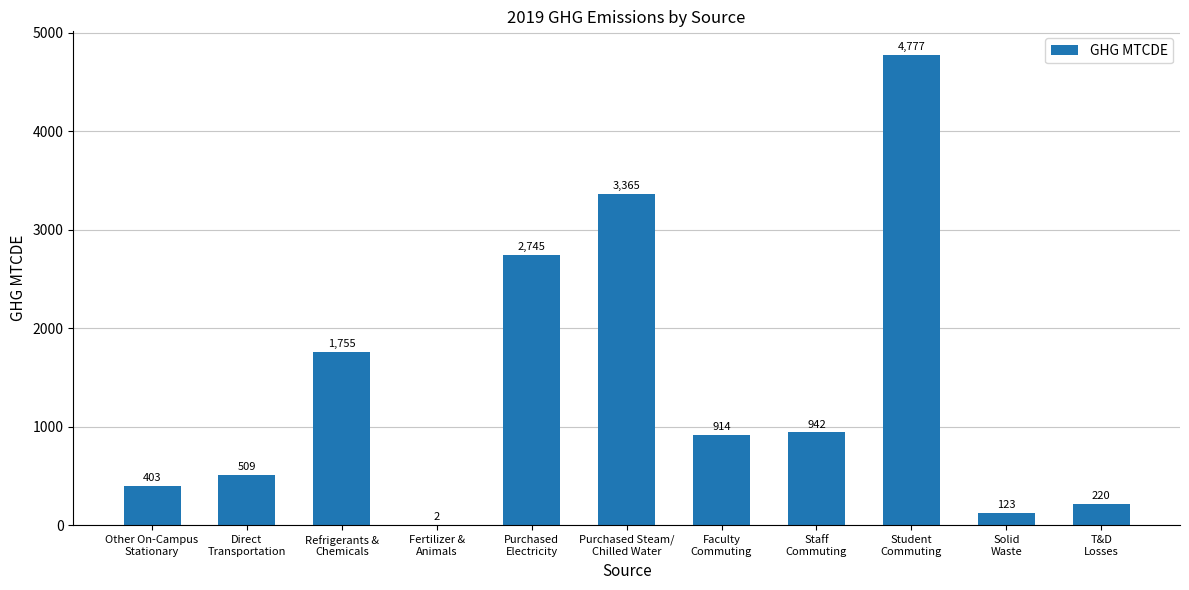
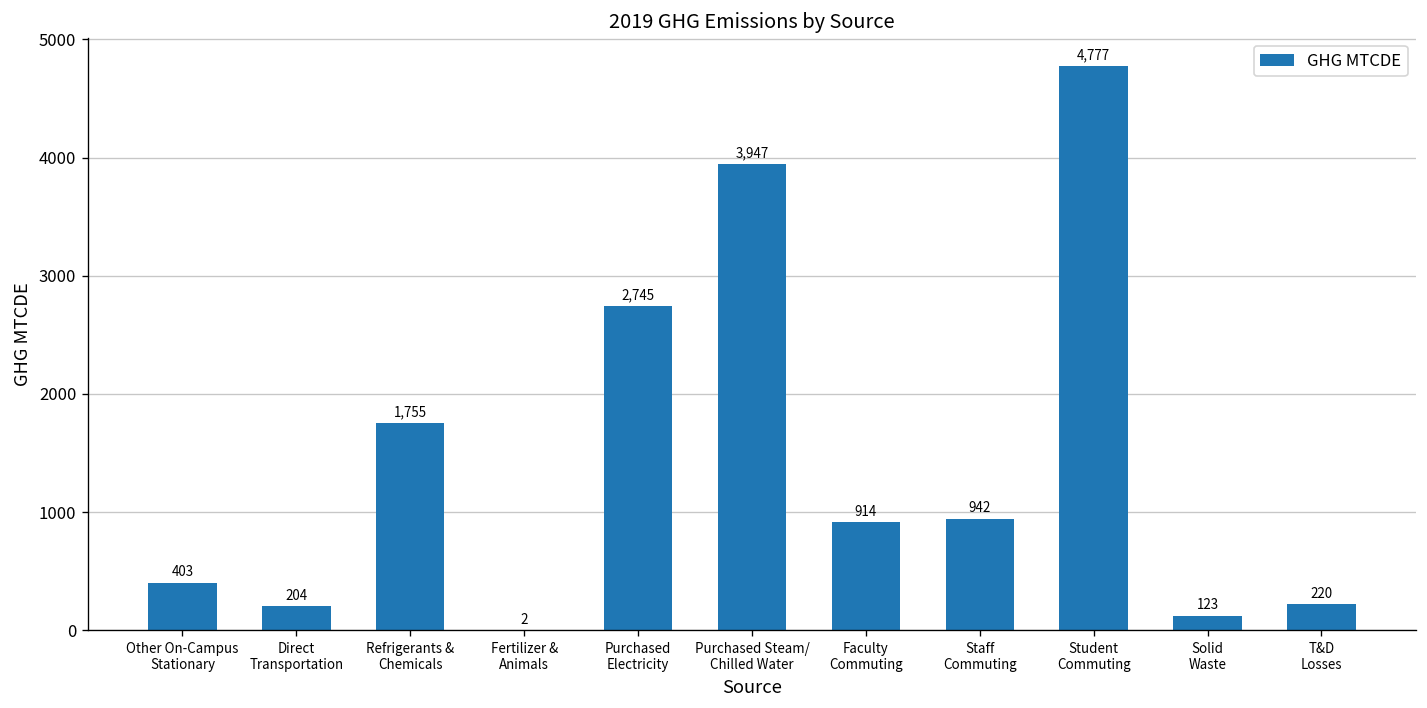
Direct Transportation: 509 -> 204
Purchased Steam/ Chilled Water: 3,365 -> 3,947
